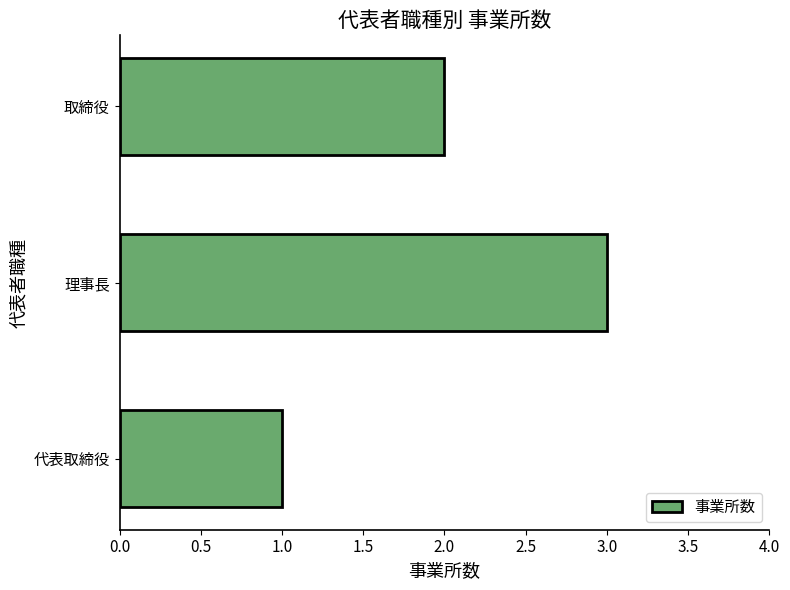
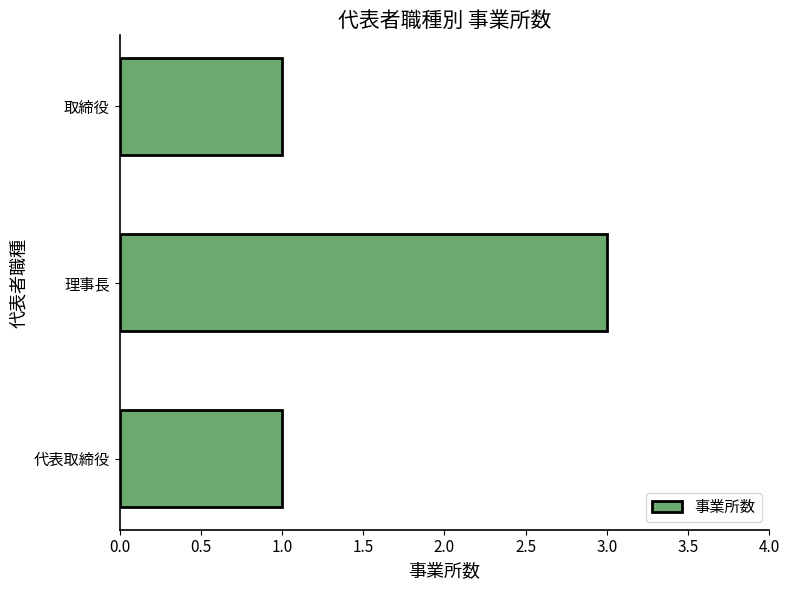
取締役: 2 -> 1
